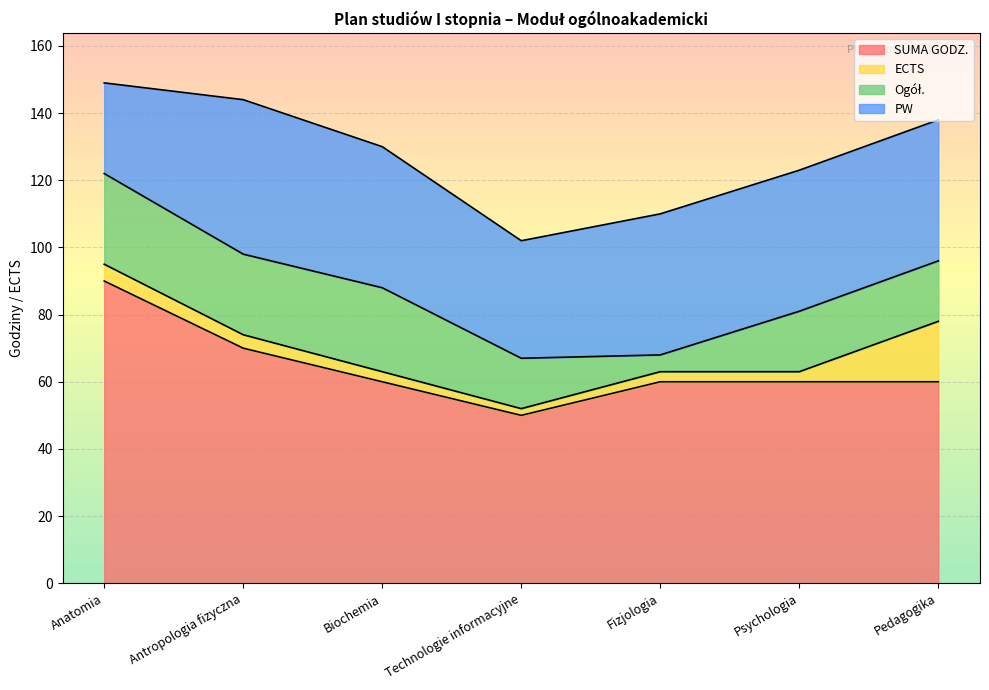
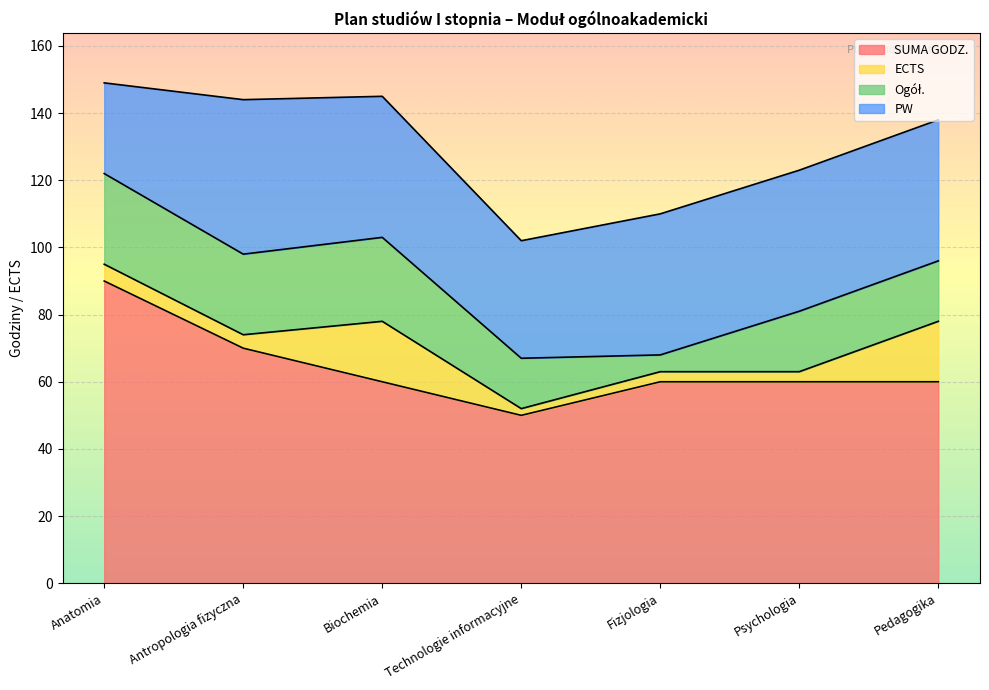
ECTS, Biochemia: 3 -> 18
